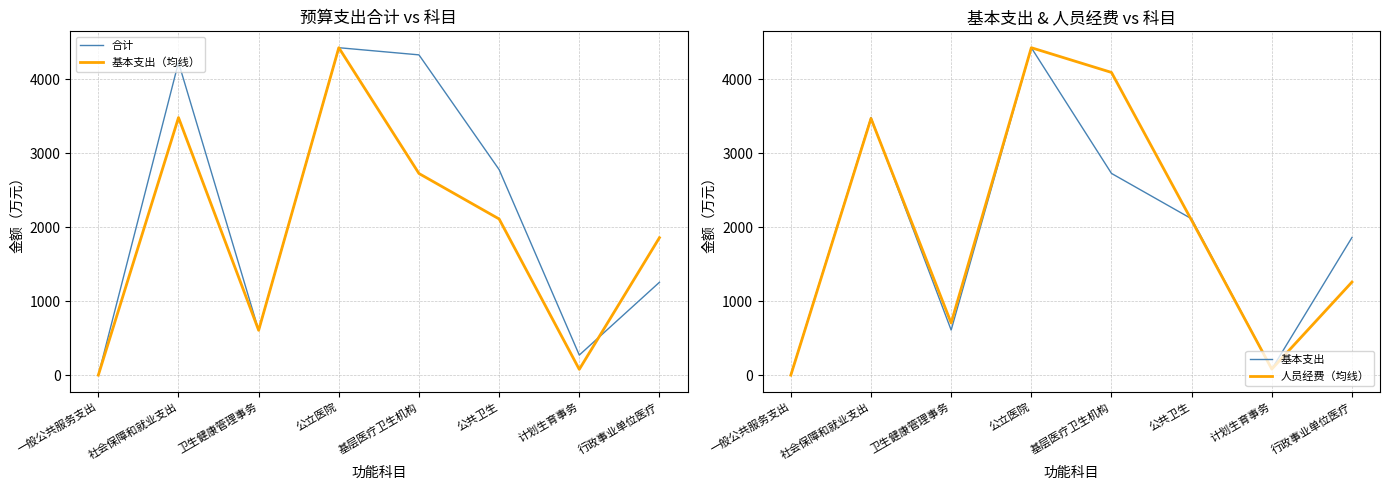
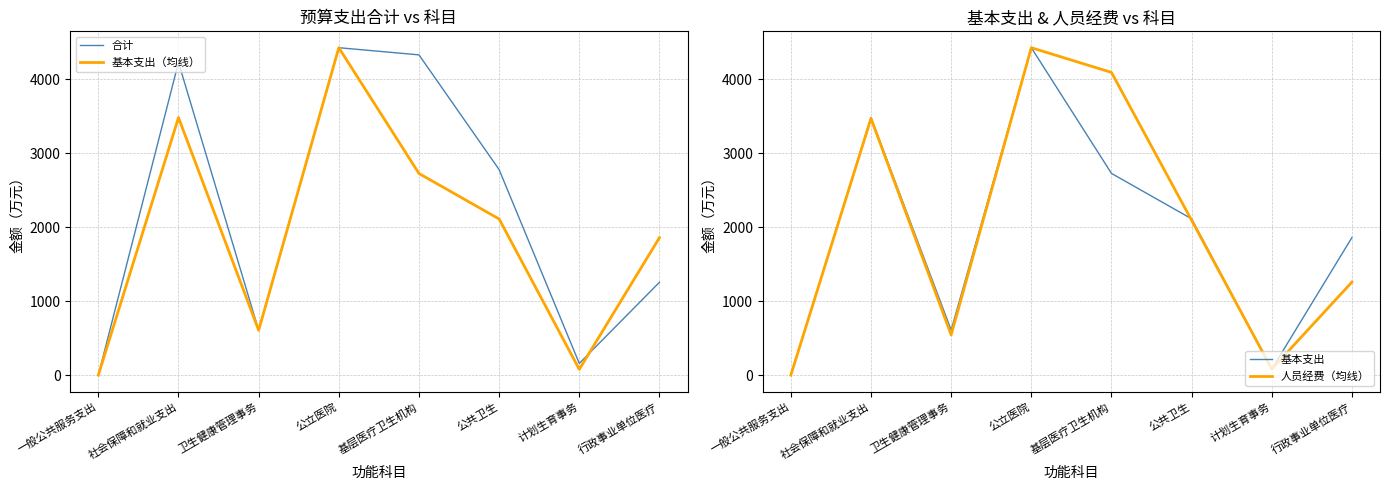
预算支出合计 vs 科目, 合计, 计划生育事务: 300 -> 200
基本支出 & 人员经费 vs 科目, 人员经费（均线）, 卫生健康管理事务: 700 -> 500
